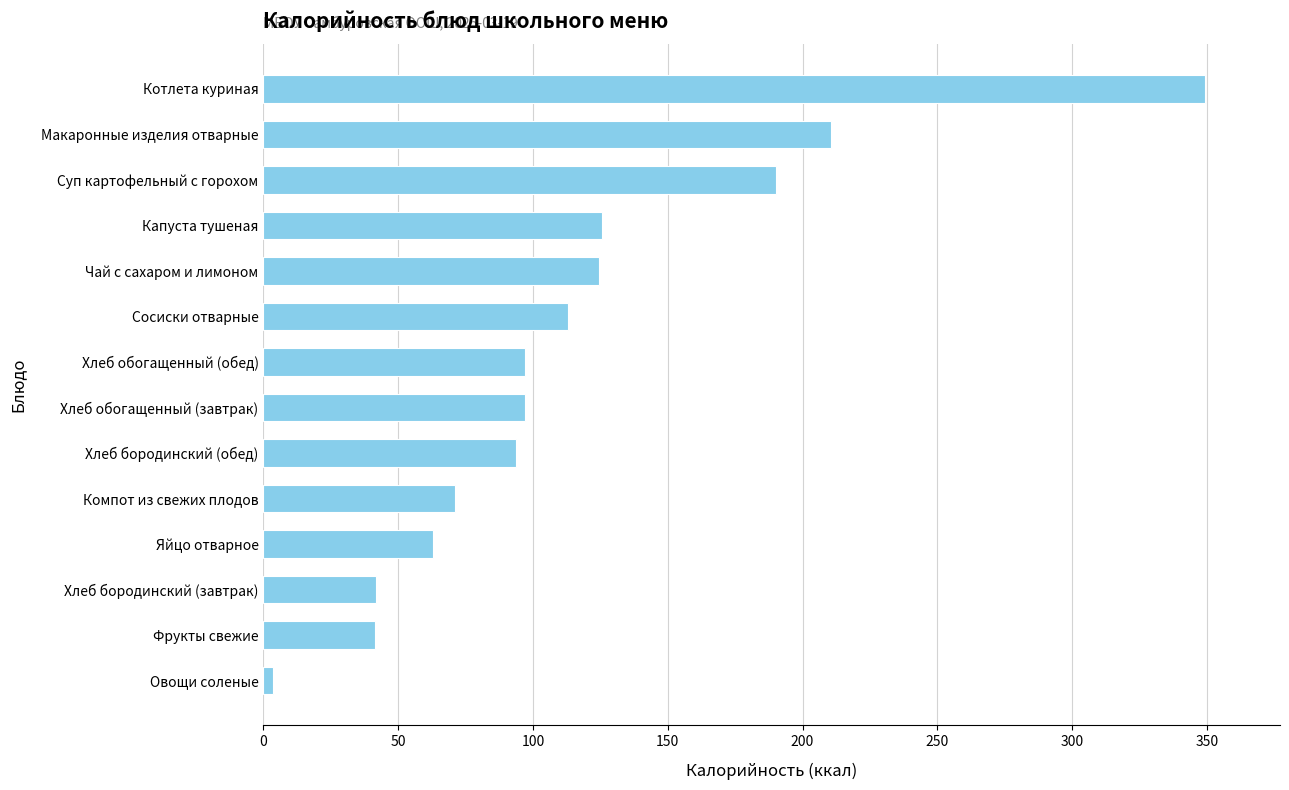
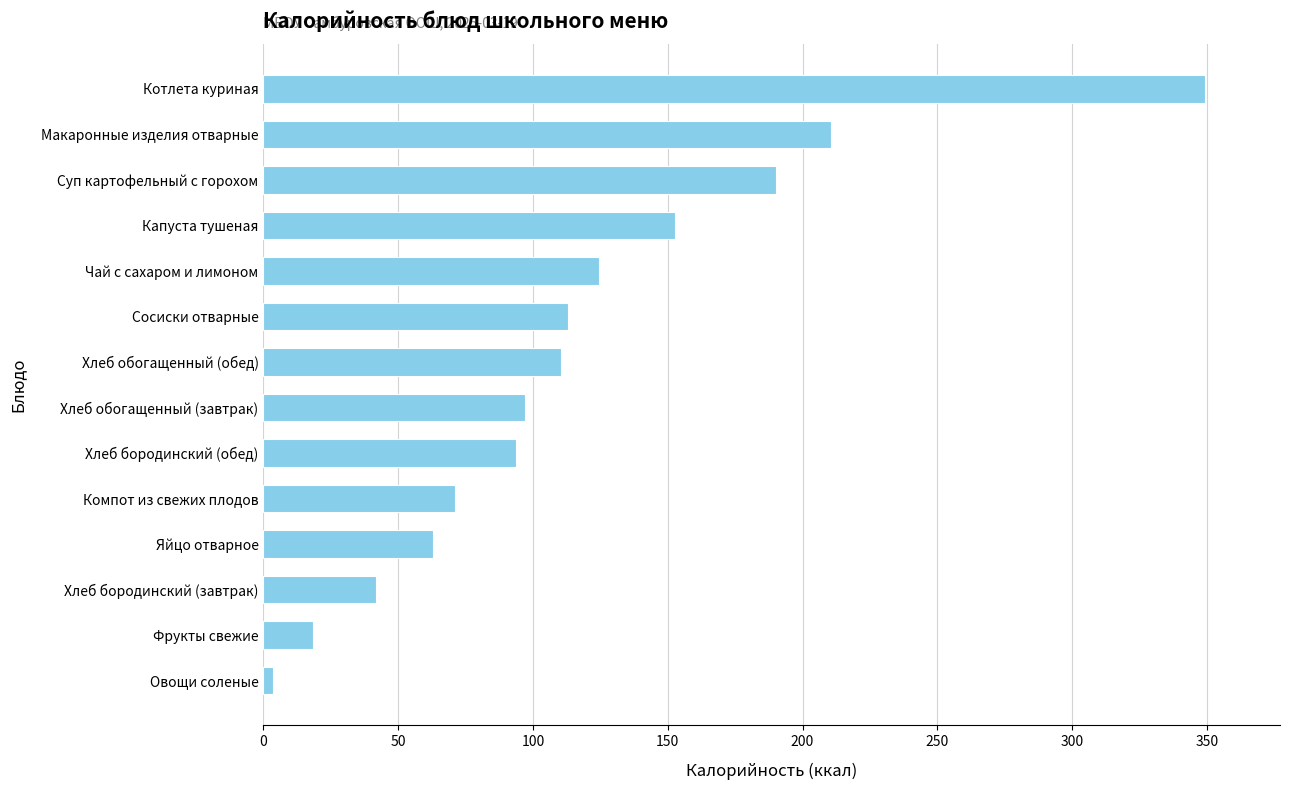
Капуста тушеная: 126 -> 153
Хлеб обогащенный (обед): 97 -> 111
Фрукты свежие: 41 -> 18
